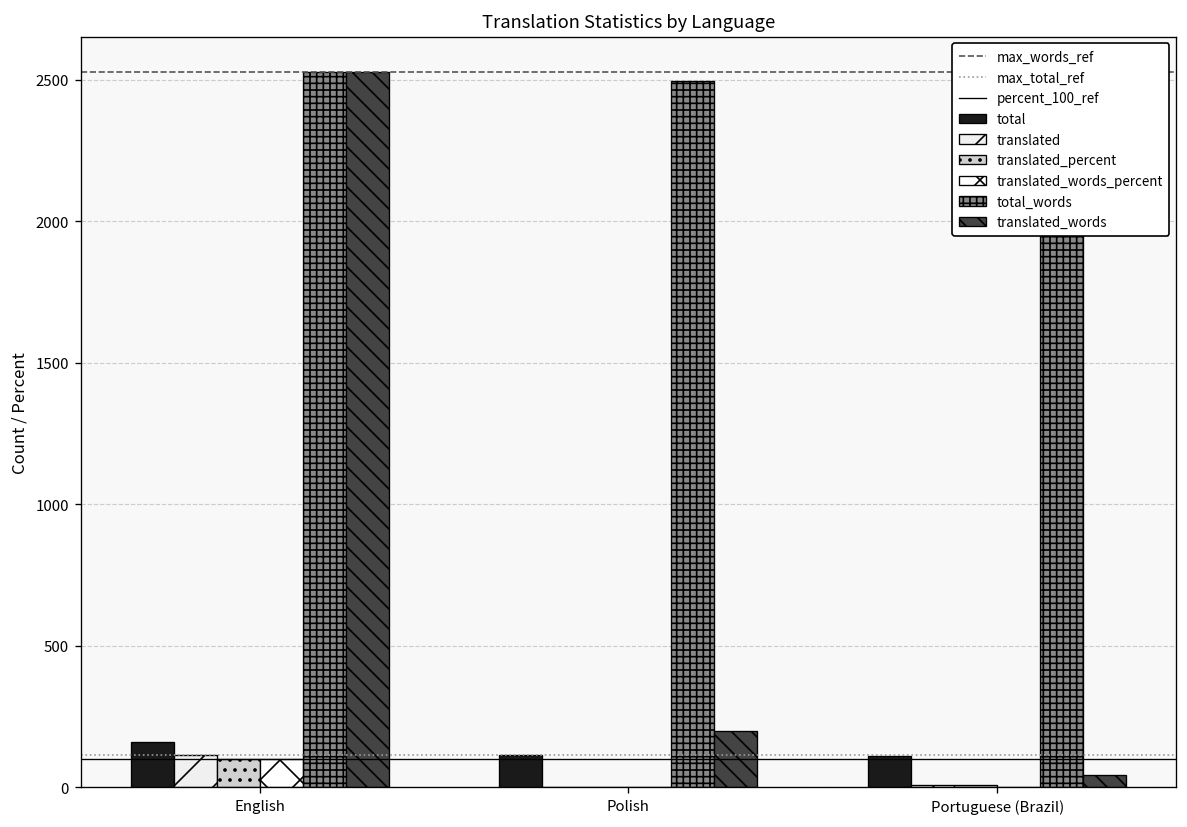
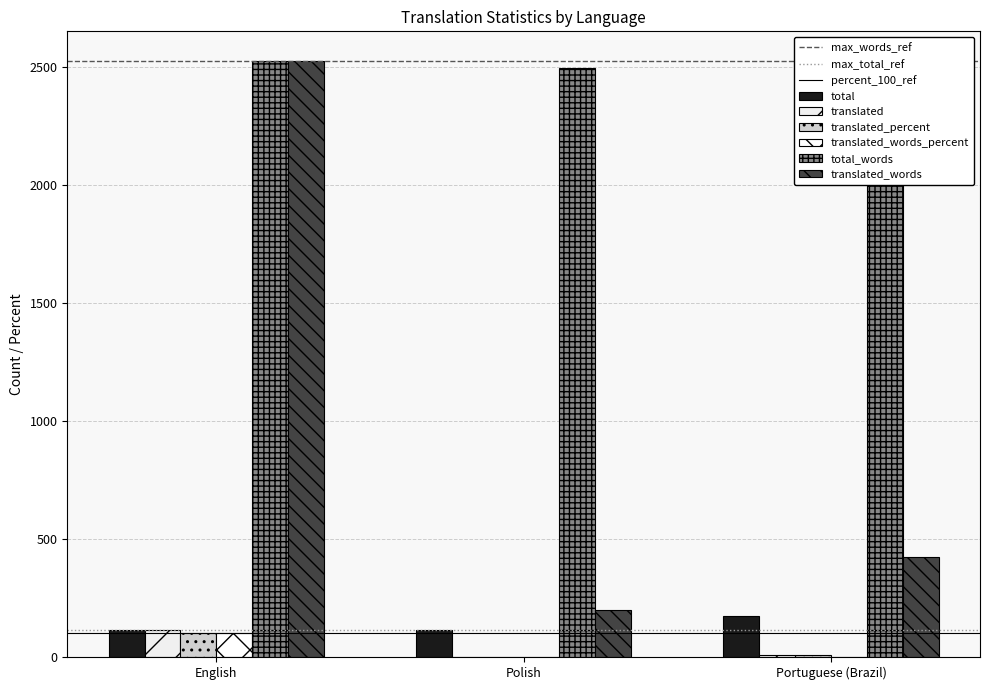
total, English: 160 -> 120
total, Portuguese (Brazil): 110 -> 180
translated_words, Portuguese (Brazil): 50 -> 430
